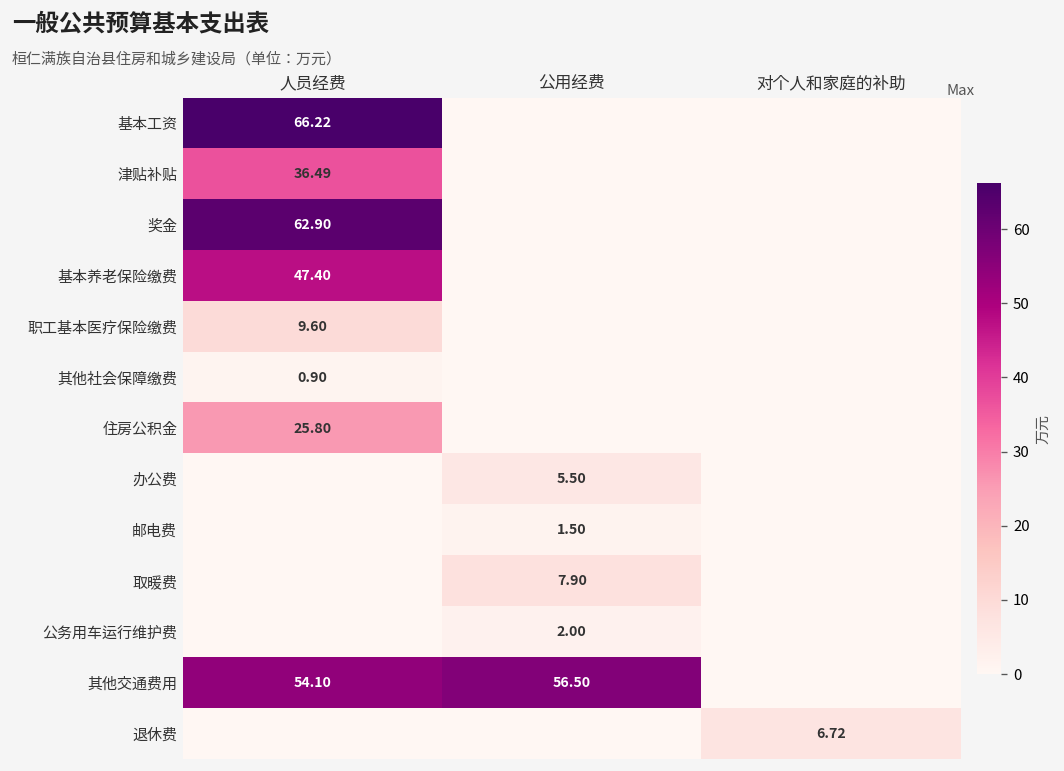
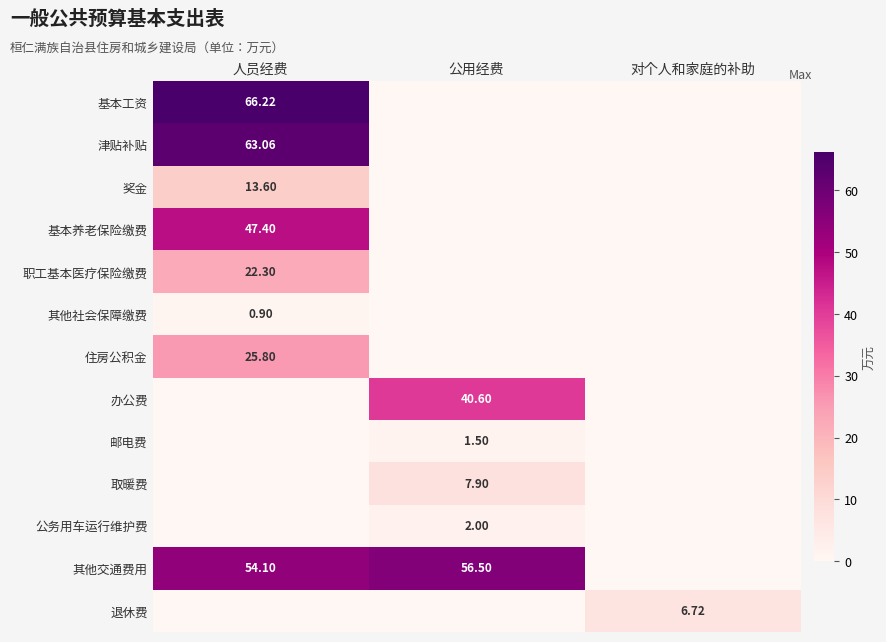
津贴补贴, 人员经费: 36.49 -> 63.06
奖金, 人员经费: 62.90 -> 13.60
职工基本医疗保险缴费, 人员经费: 9.60 -> 22.30
办公费, 公用经费: 5.50 -> 40.60
